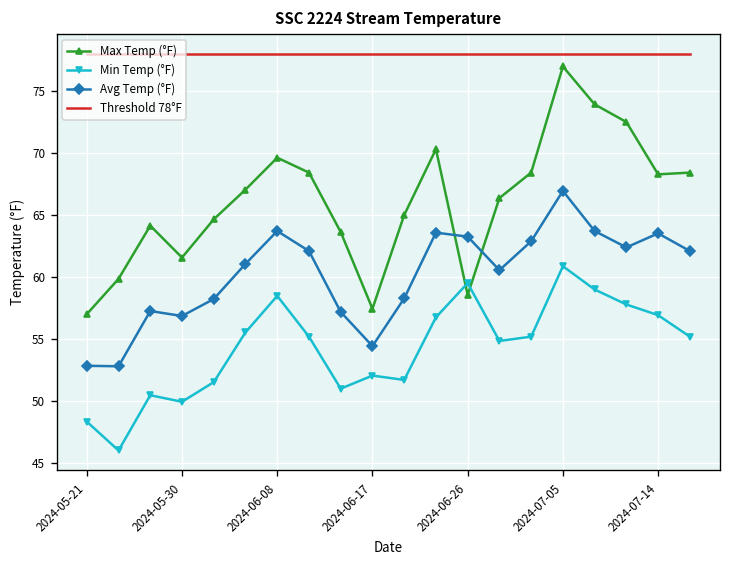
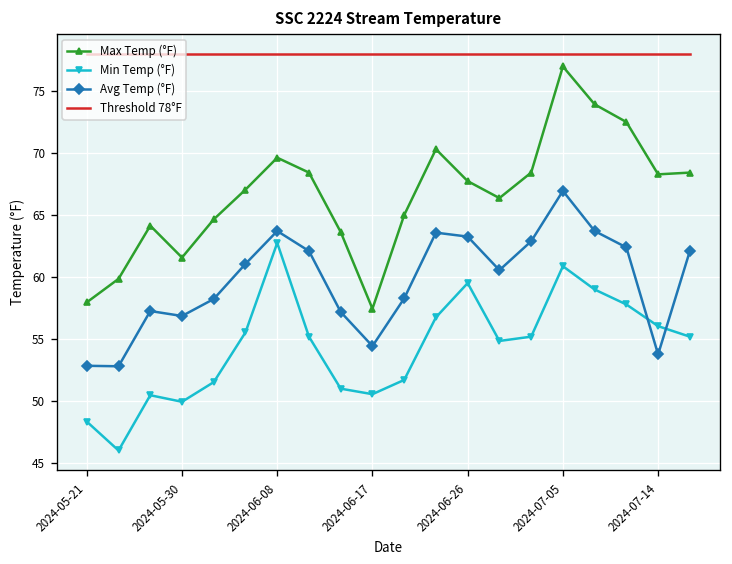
Max Temp (°F), 2024-05-21: 57.0 -> 58.0
Min Temp (°F), 2024-06-08: 58.5 -> 62.8
Min Temp (°F), 2024-06-17: 52.1 -> 50.6
Max Temp (°F), 2024-06-26: 58.6 -> 67.7
Min Temp (°F), 2024-07-14: 56.9 -> 56.0
Avg Temp (°F), 2024-07-14: 63.5 -> 53.8
